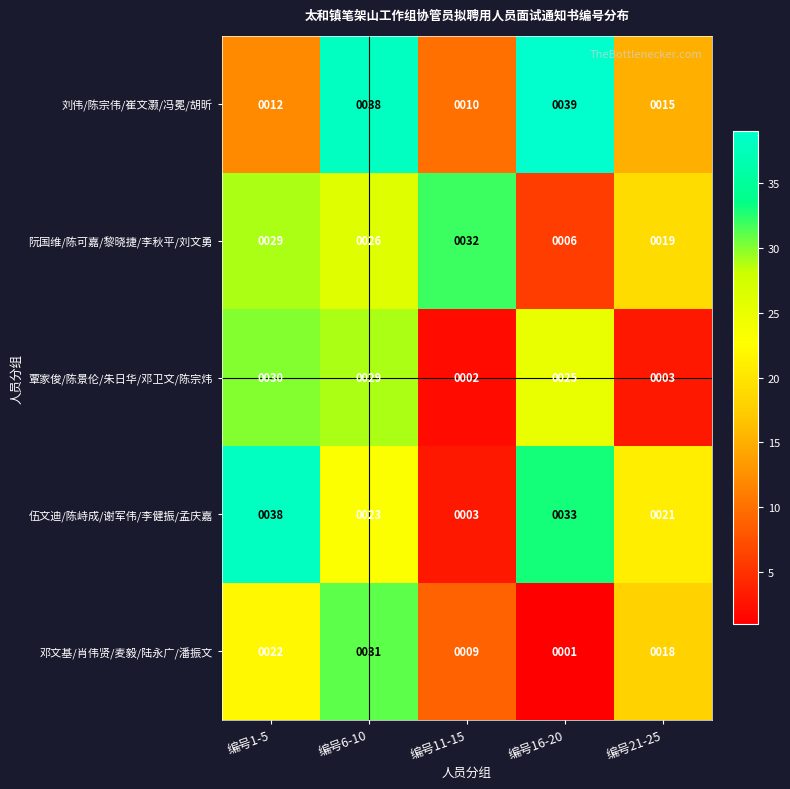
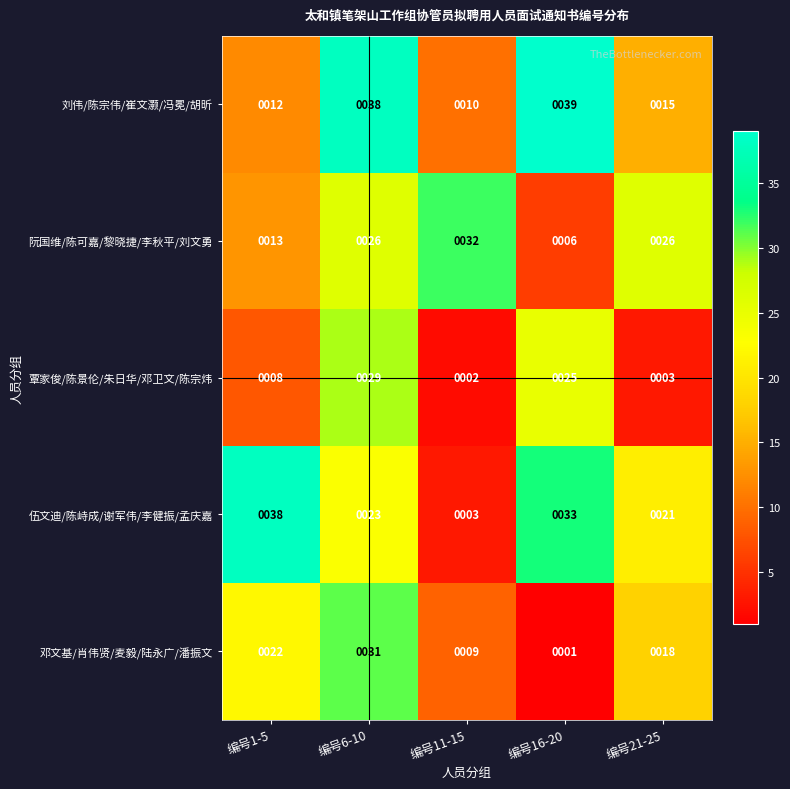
阮国维/陈可嘉/黎晓捷/李秋平/刘文勇, 编号1-5: 0029 -> 0013
阮国维/陈可嘉/黎晓捷/李秋平/刘文勇, 编号21-25: 0019 -> 0026
覃家俊/陈景伦/朱日华/邓卫文/陈宗炜, 编号1-5: 0030 -> 0008
